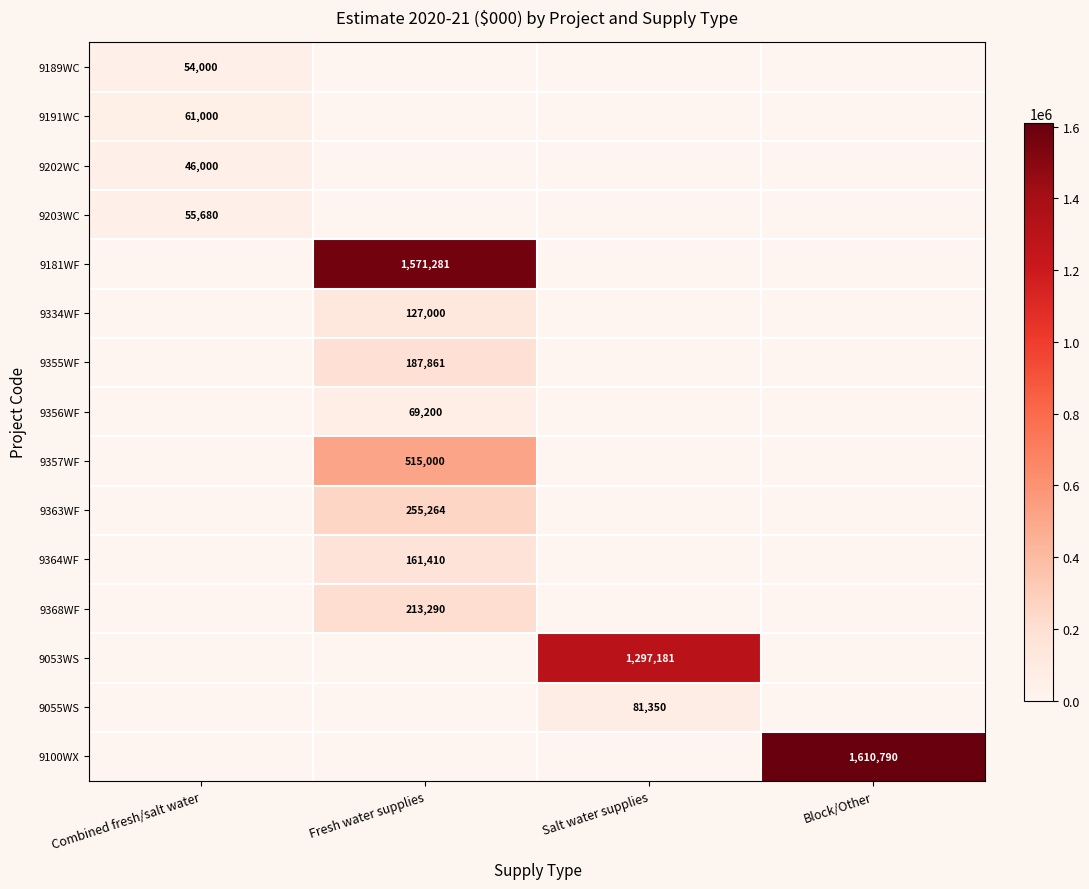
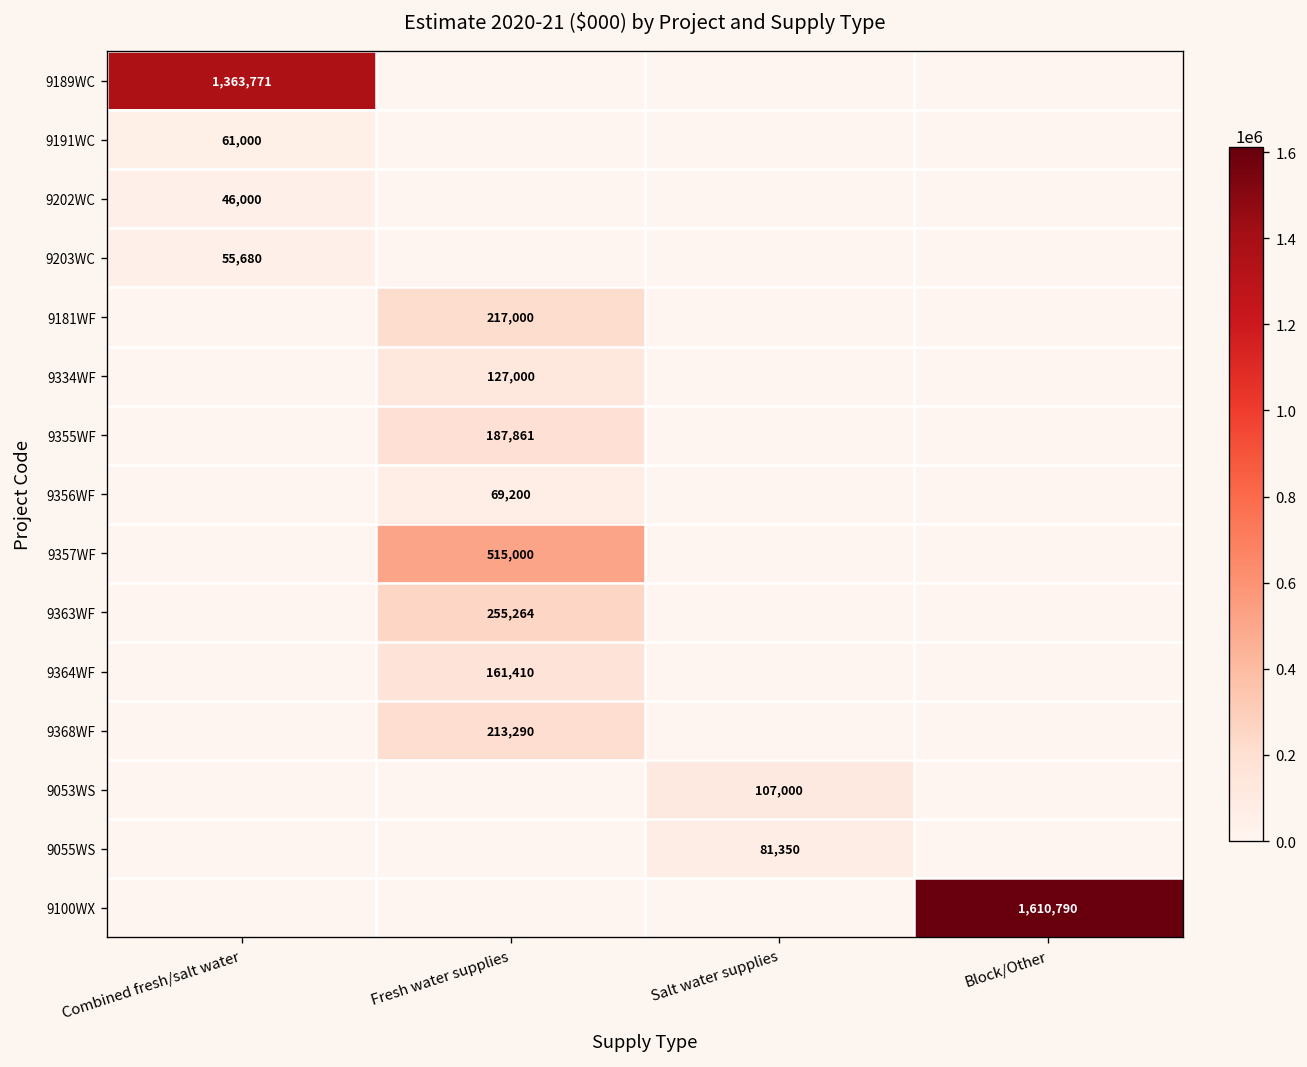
9189WC, Combined fresh/salt water: 54,000 -> 1,363,771
9181WF, Fresh water supplies: 1,571,281 -> 217,000
9053WS, Salt water supplies: 1,297,181 -> 107,000
